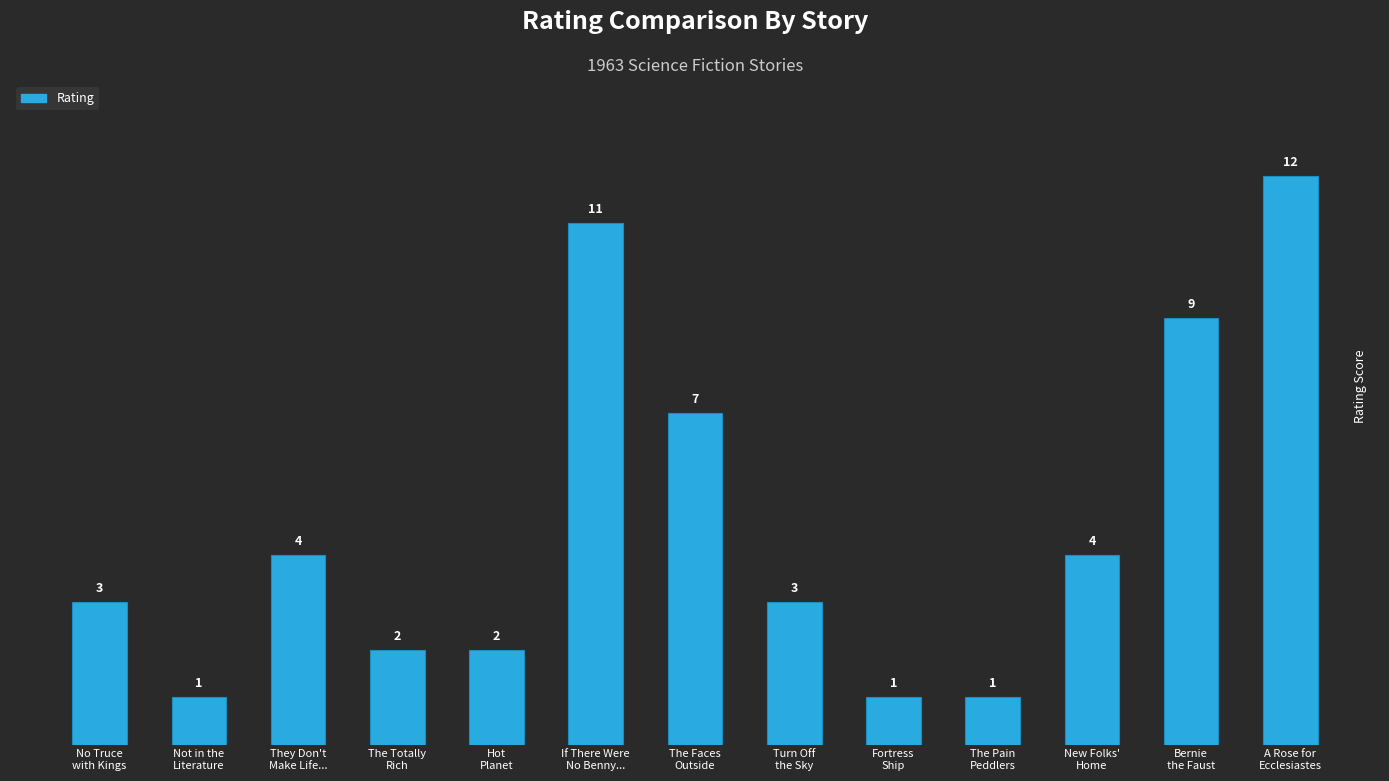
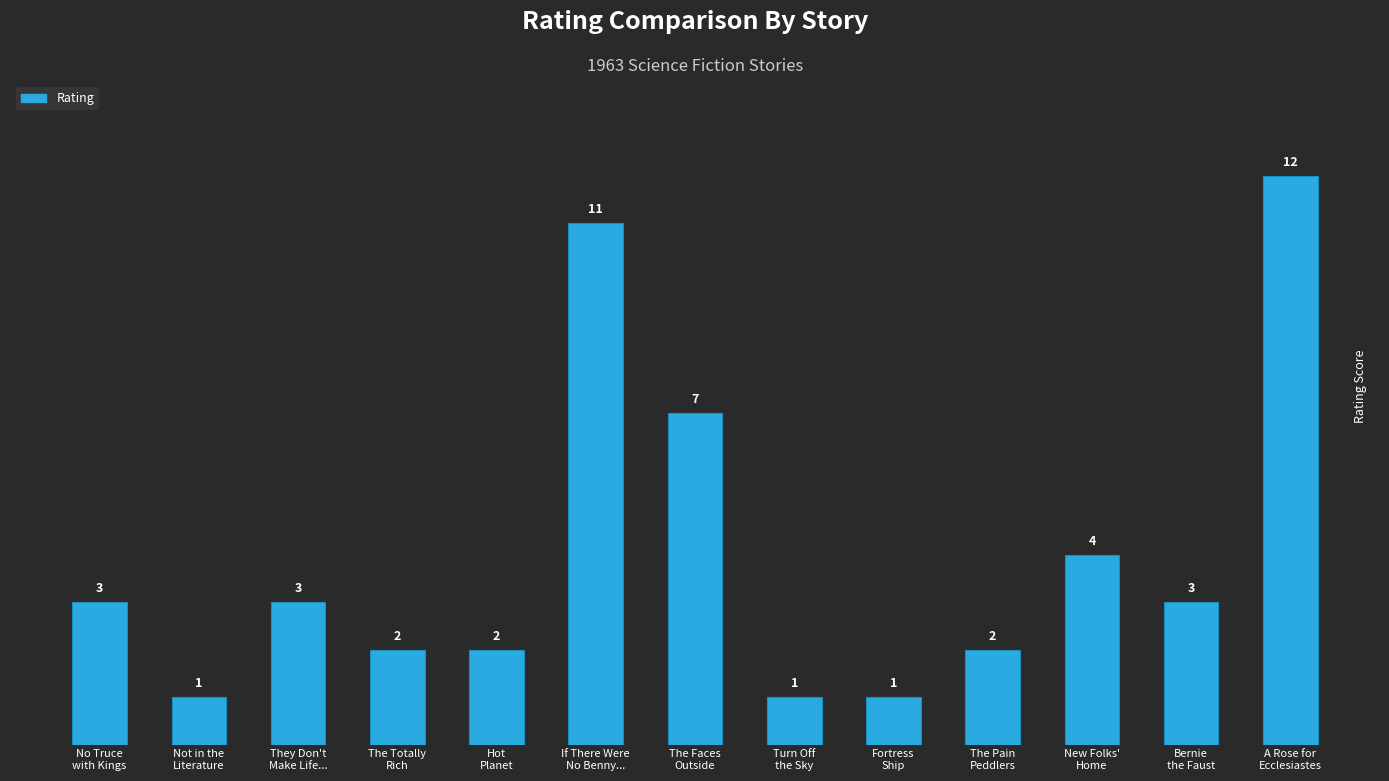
They Don't Make Life...: 4 -> 3
Turn Off the Sky: 3 -> 1
The Pain Peddlers: 1 -> 2
Bernie the Faust: 9 -> 3
